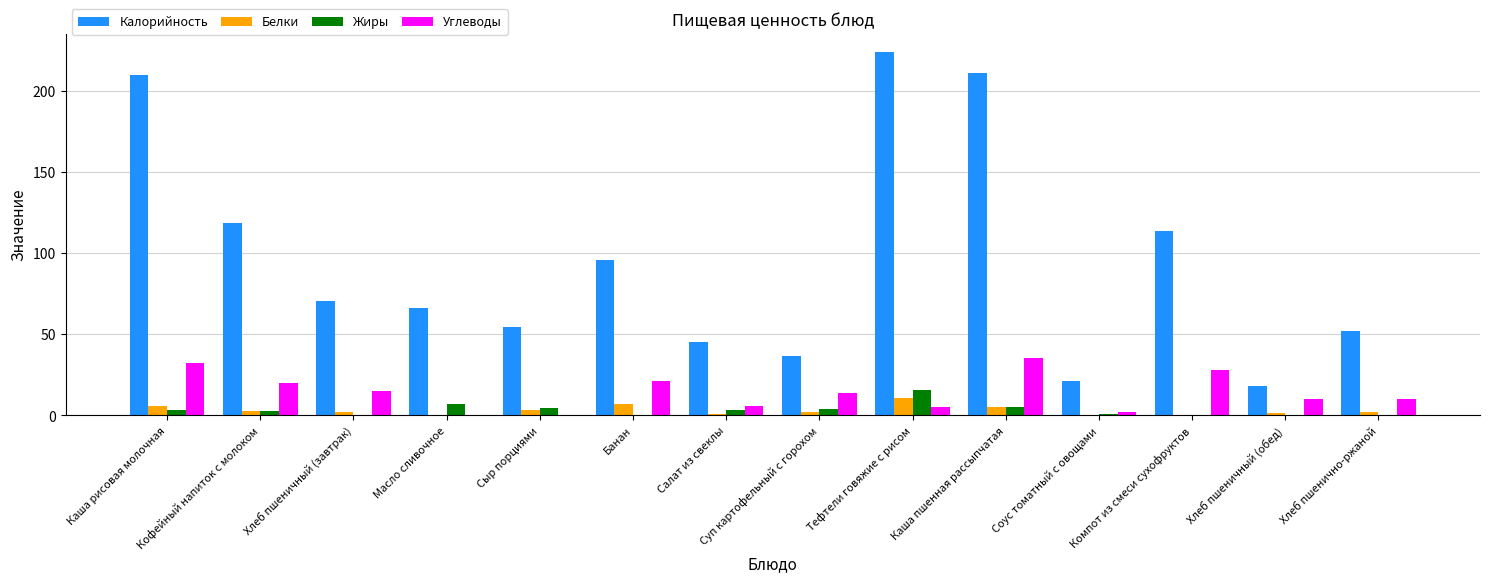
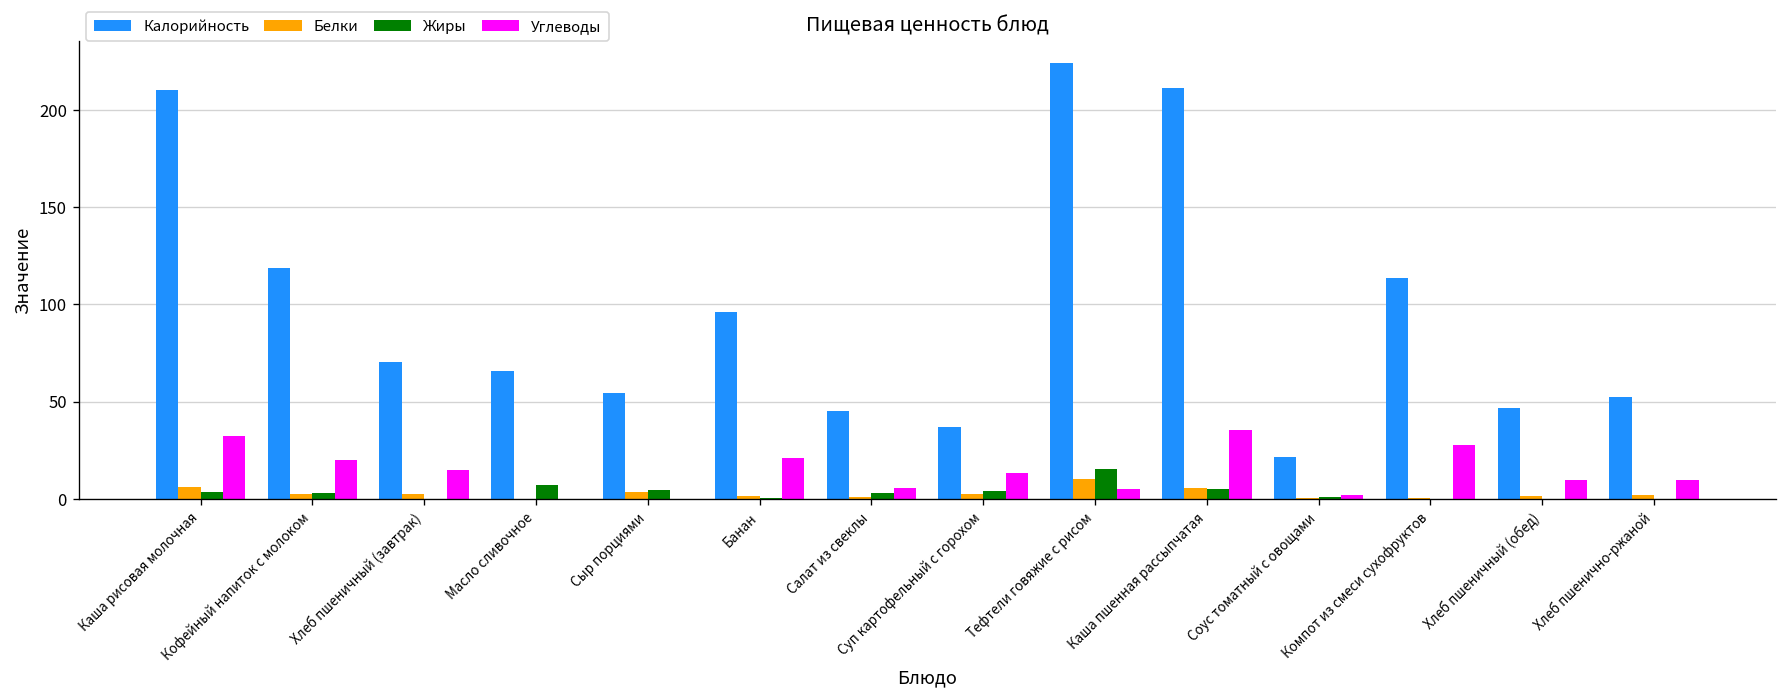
Белки, Банан: 7 -> 2
Калорийность, Хлеб пшеничный (обед): 18 -> 47
